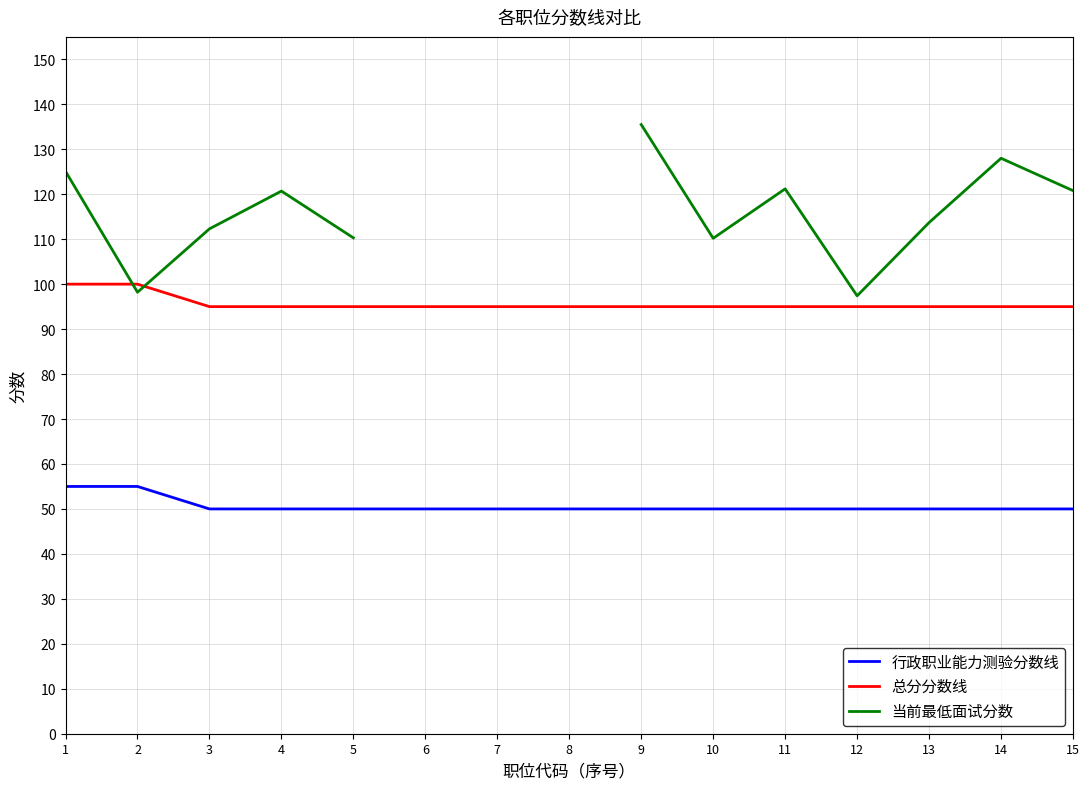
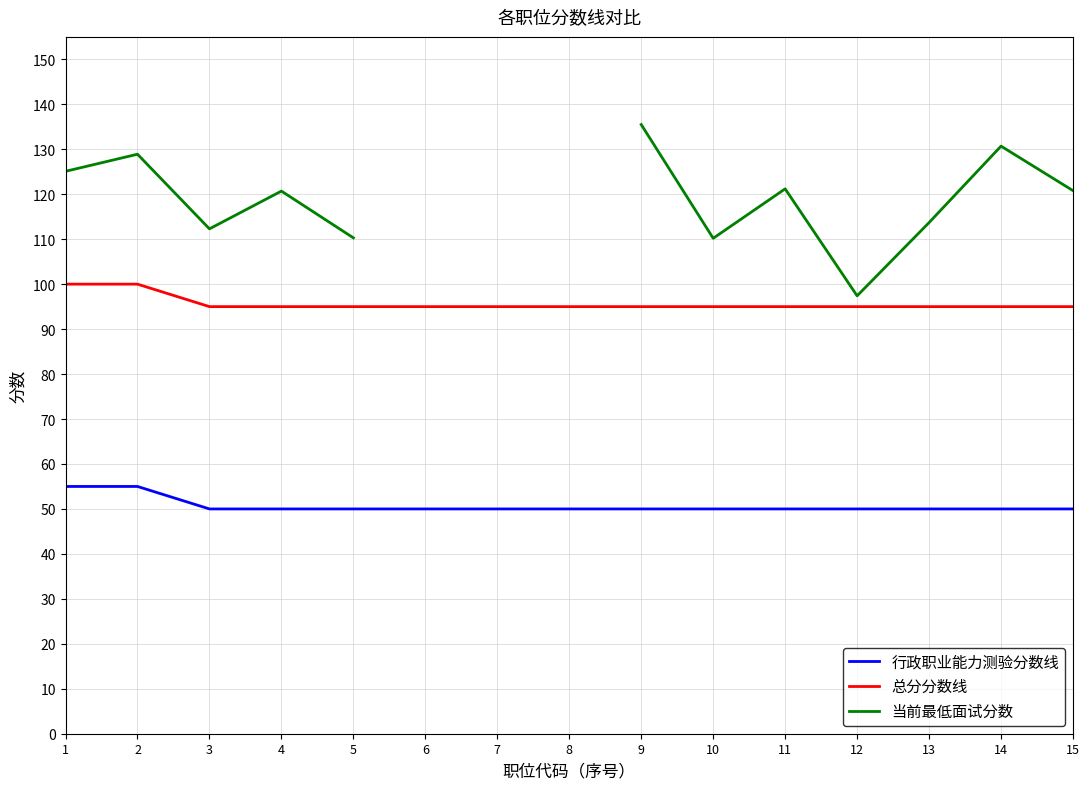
当前最低面试分数, 2: 98 -> 129
当前最低面试分数, 14: 128 -> 131
